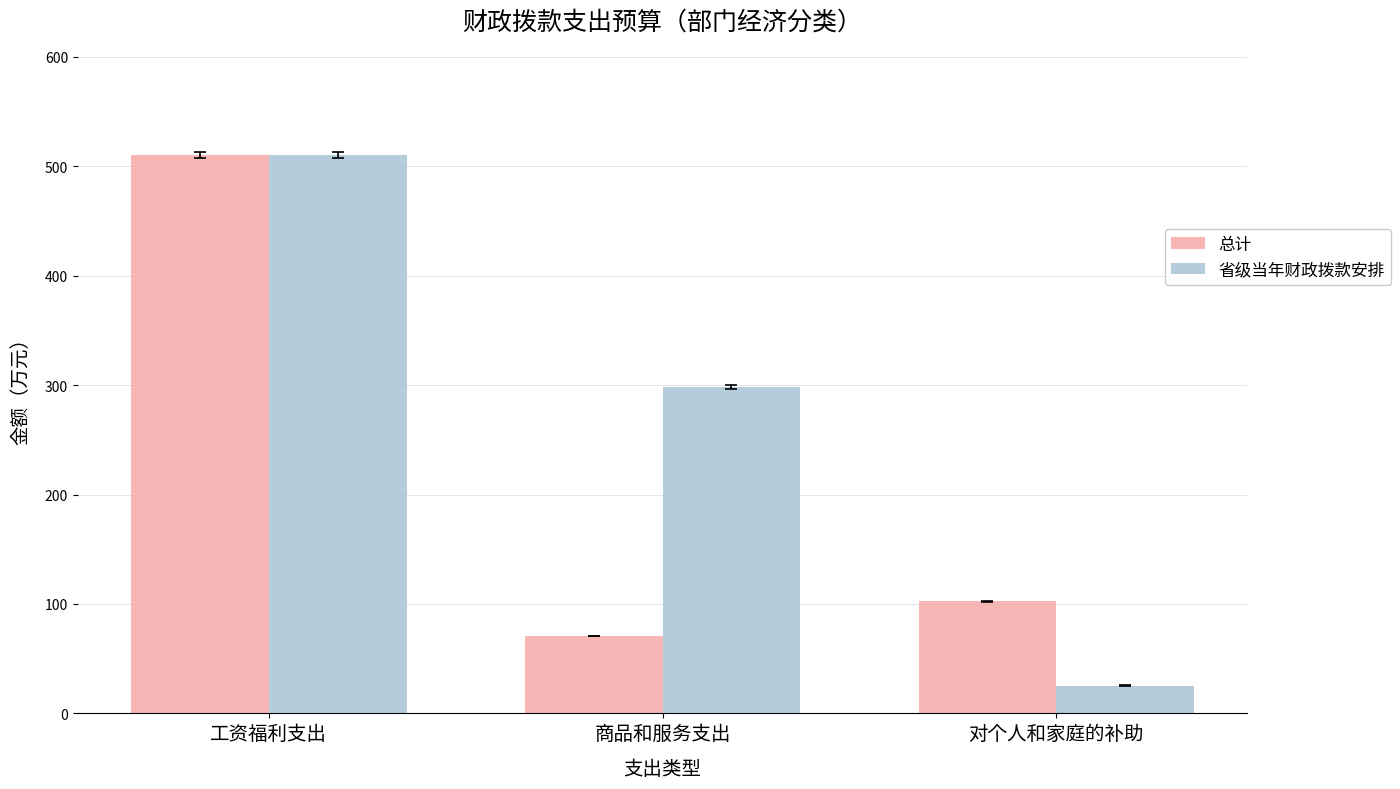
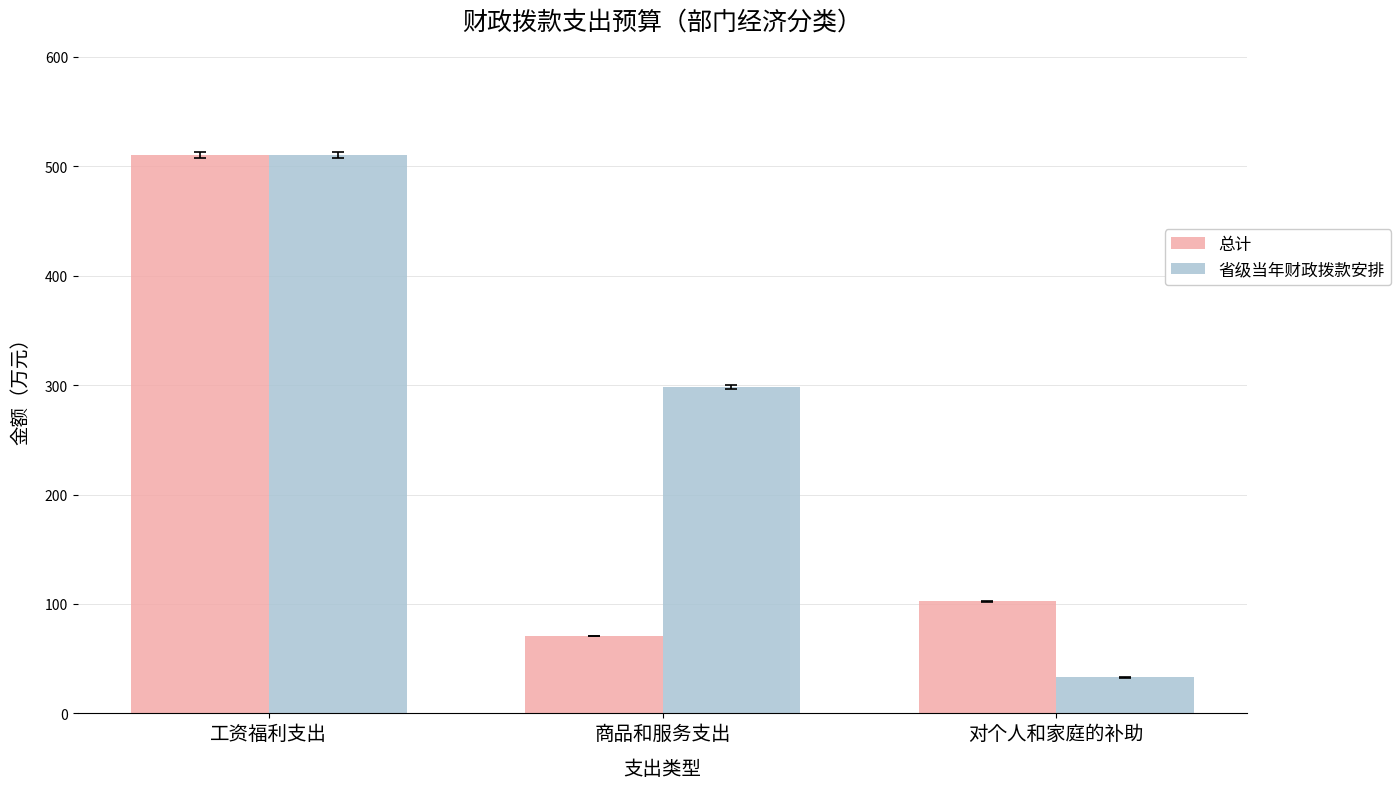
省级当年财政拨款安排, 对个人和家庭的补助: 25 -> 33
